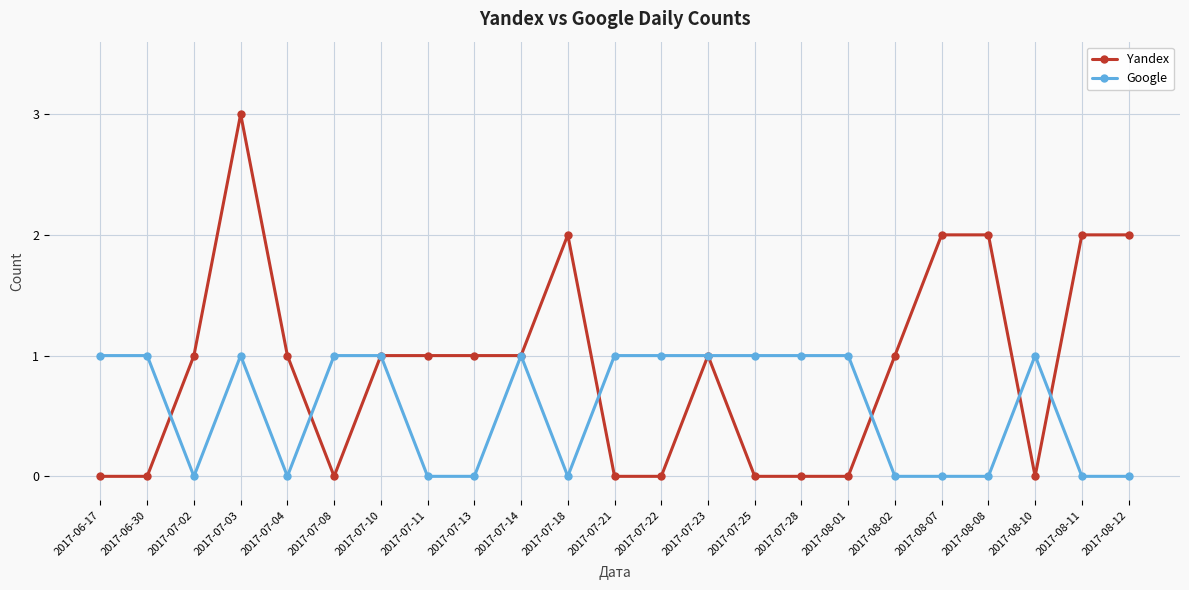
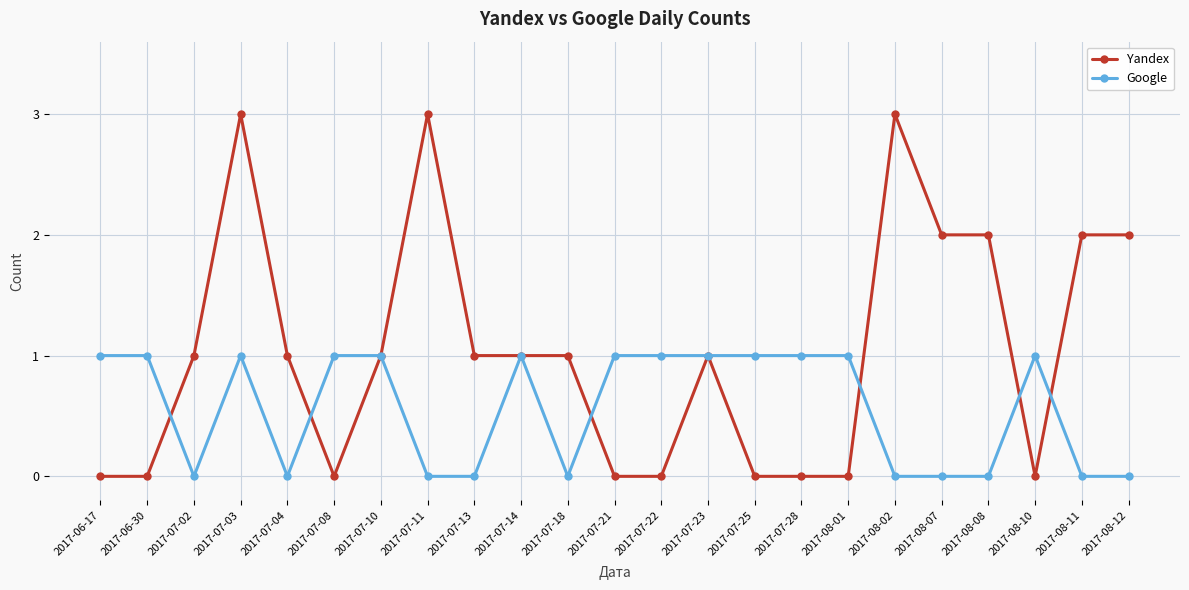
Yandex, 2017-07-11: 1 -> 3
Yandex, 2017-07-18: 2 -> 1
Yandex, 2017-08-02: 1 -> 3
